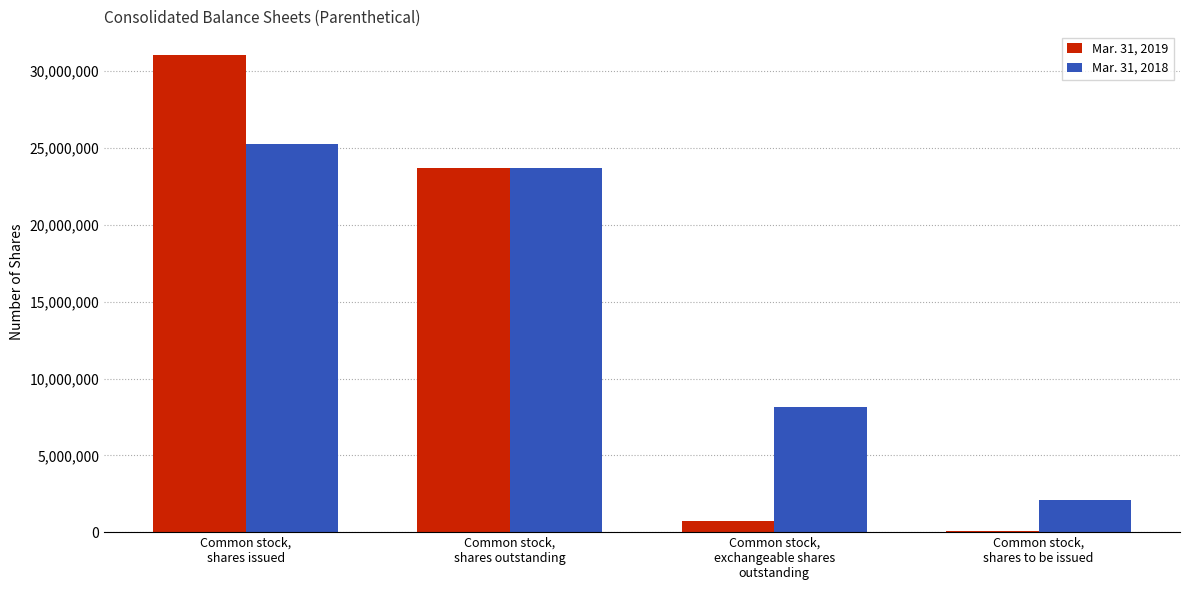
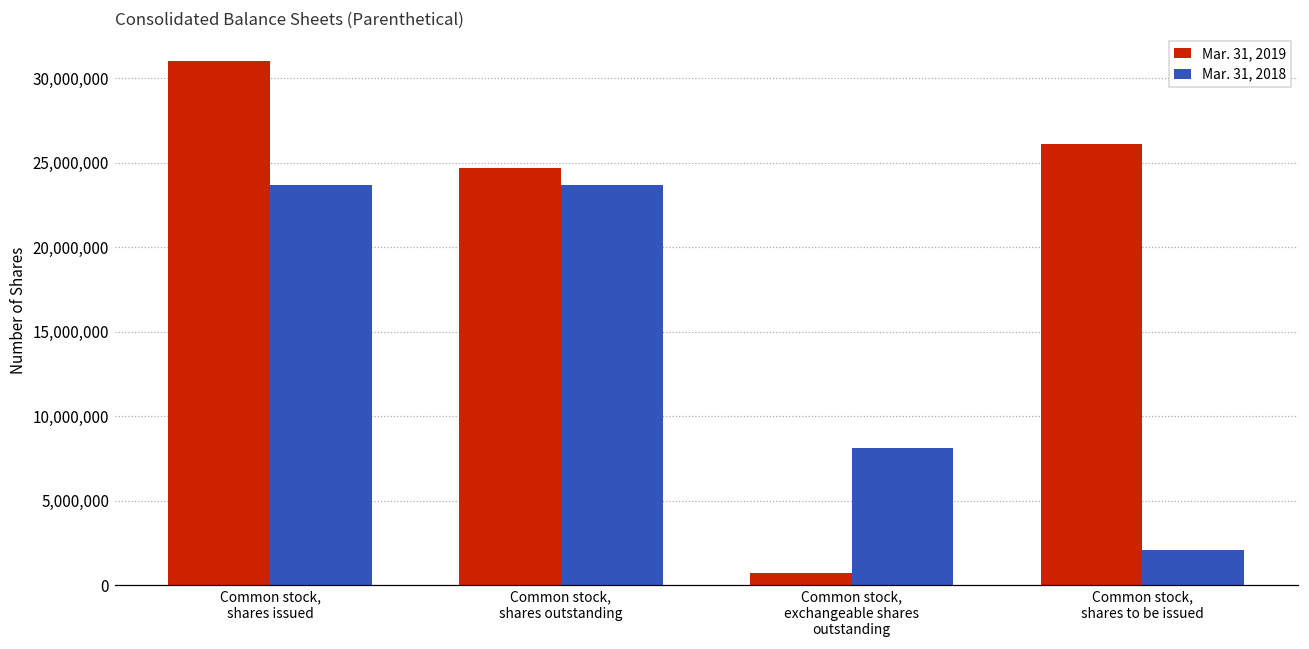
Mar. 31, 2018, Common stock, shares issued: 25,300,000 -> 23,700,000
Mar. 31, 2019, Common stock, shares outstanding: 23,700,000 -> 24,700,000
Mar. 31, 2019, Common stock, shares to be issued: 100,000 -> 26,100,000
